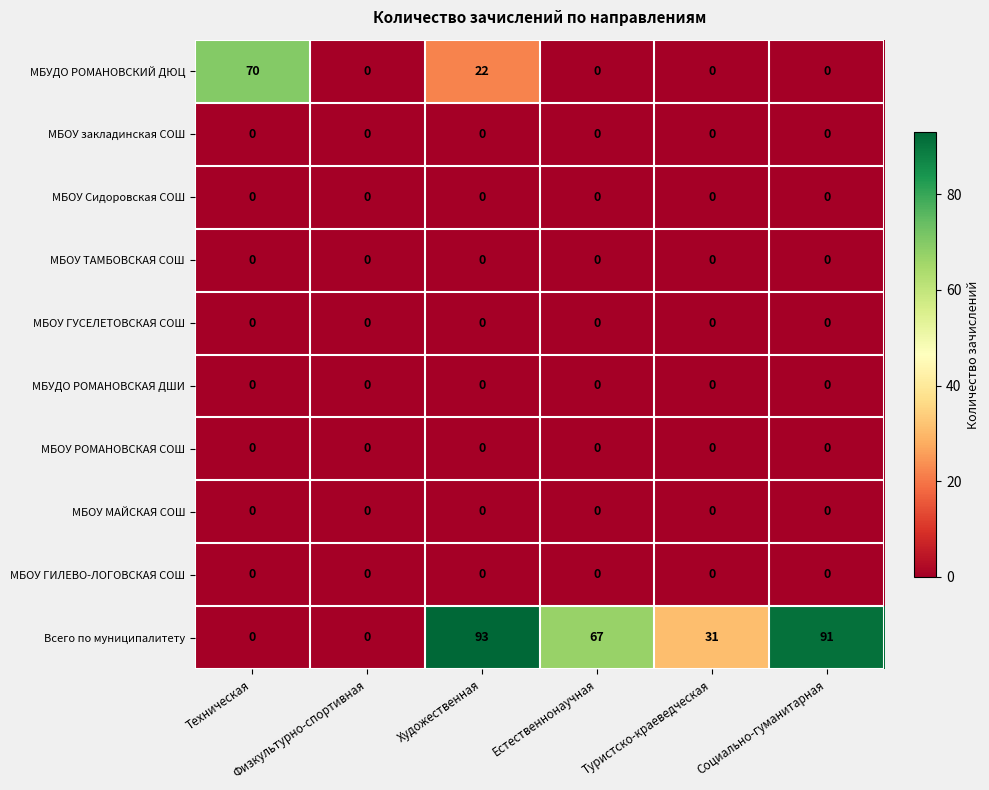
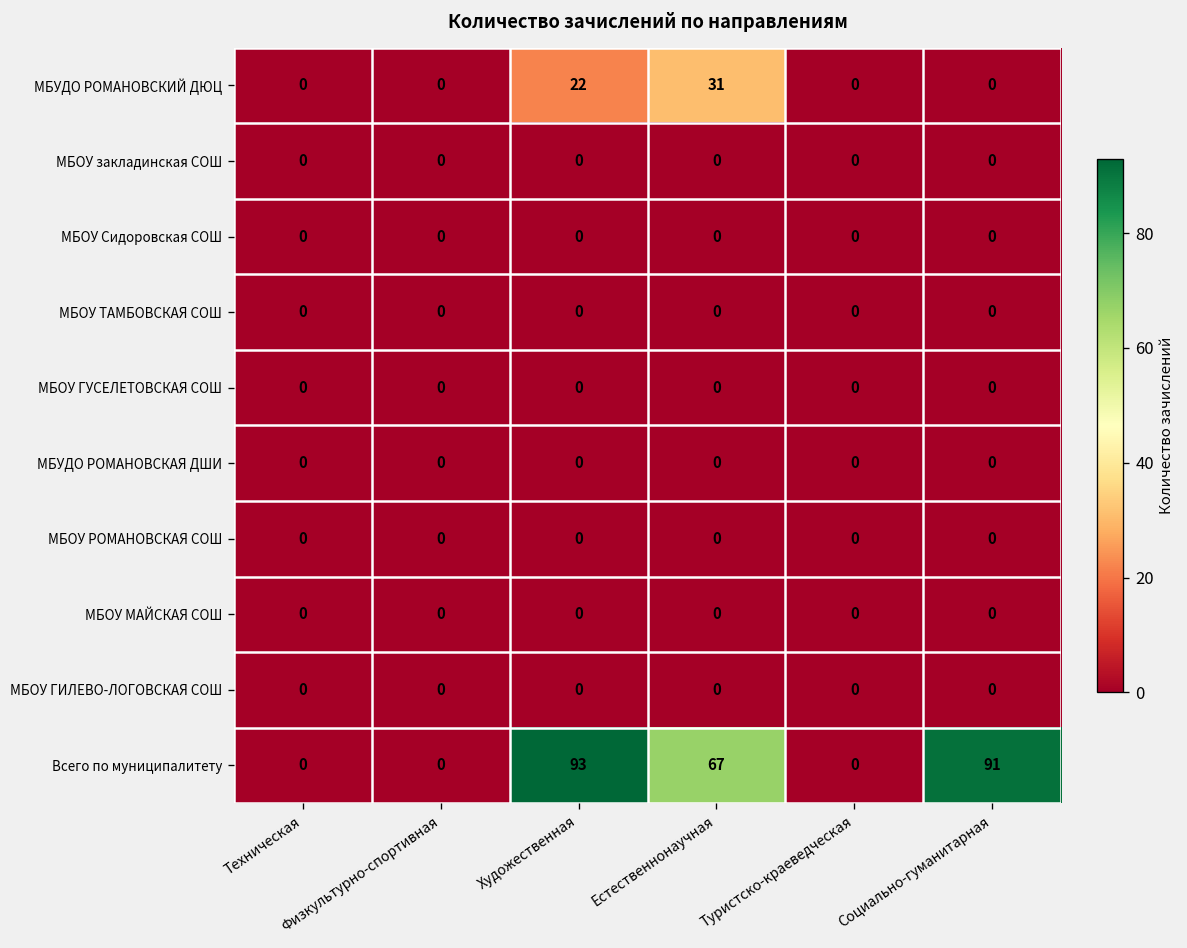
МБУДО РОМАНОВСКИЙ ДЮЦ, Техническая: 70 -> 0
МБУДО РОМАНОВСКИЙ ДЮЦ, Естественнонаучная: 0 -> 31
Всего по муниципалитету, Туристско-краеведческая: 31 -> 0
